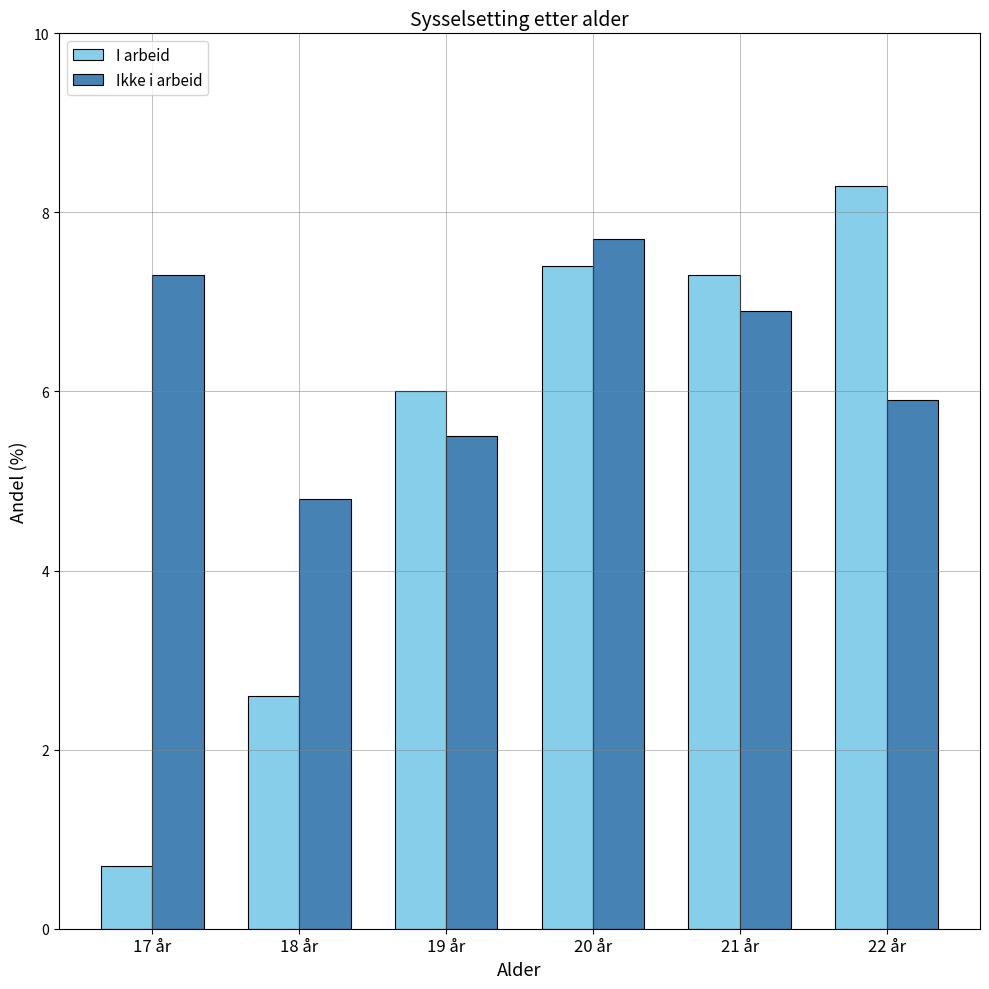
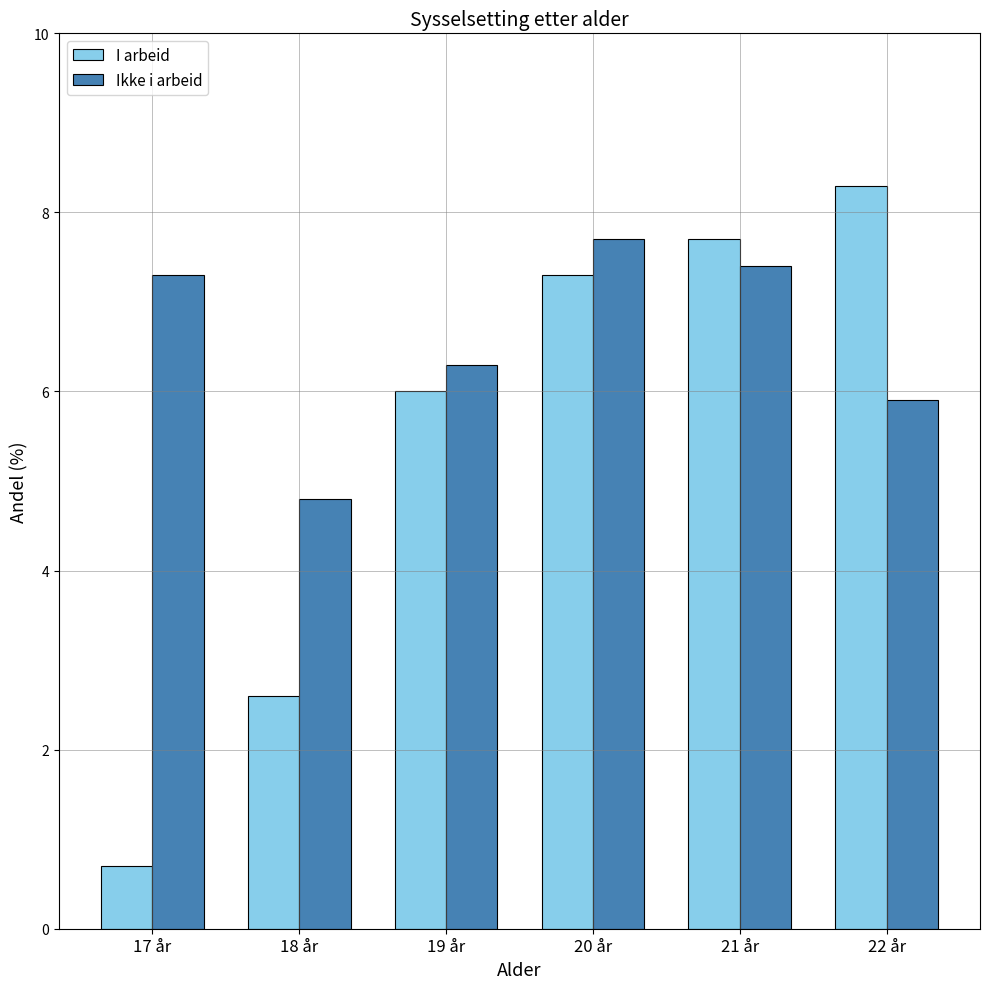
Ikke i arbeid, 19 år: 5.5 -> 6.3
I arbeid, 20 år: 7.4 -> 7.3
I arbeid, 21 år: 7.3 -> 7.7
Ikke i arbeid, 21 år: 6.9 -> 7.4
